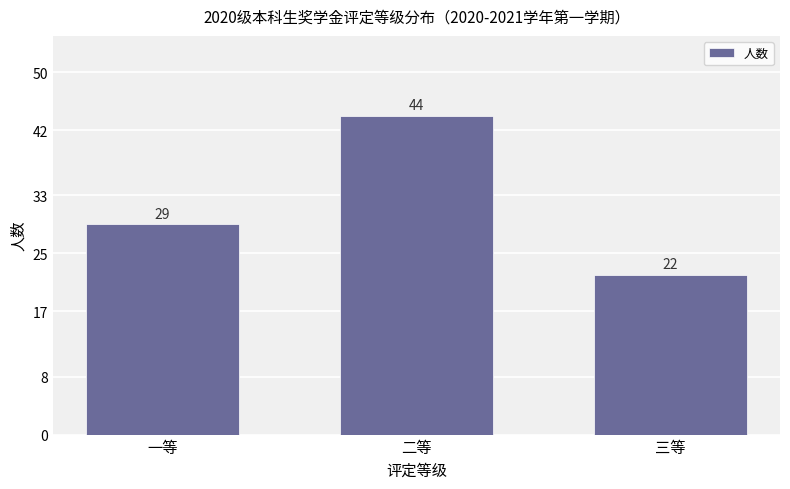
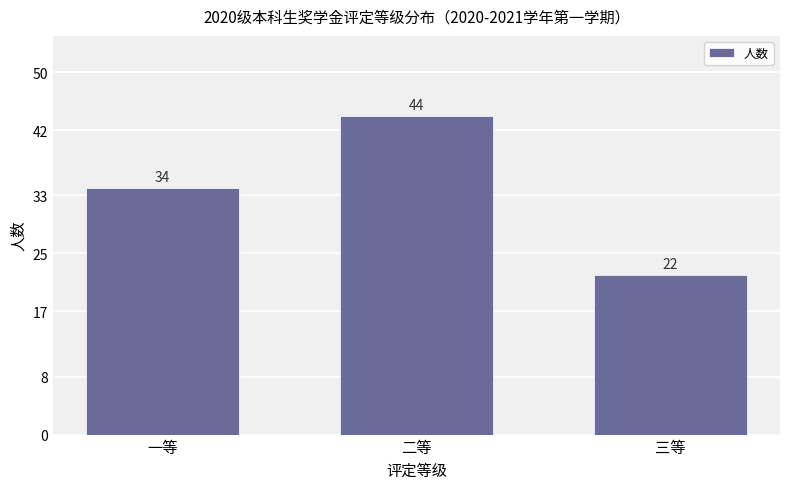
一等: 29 -> 34
